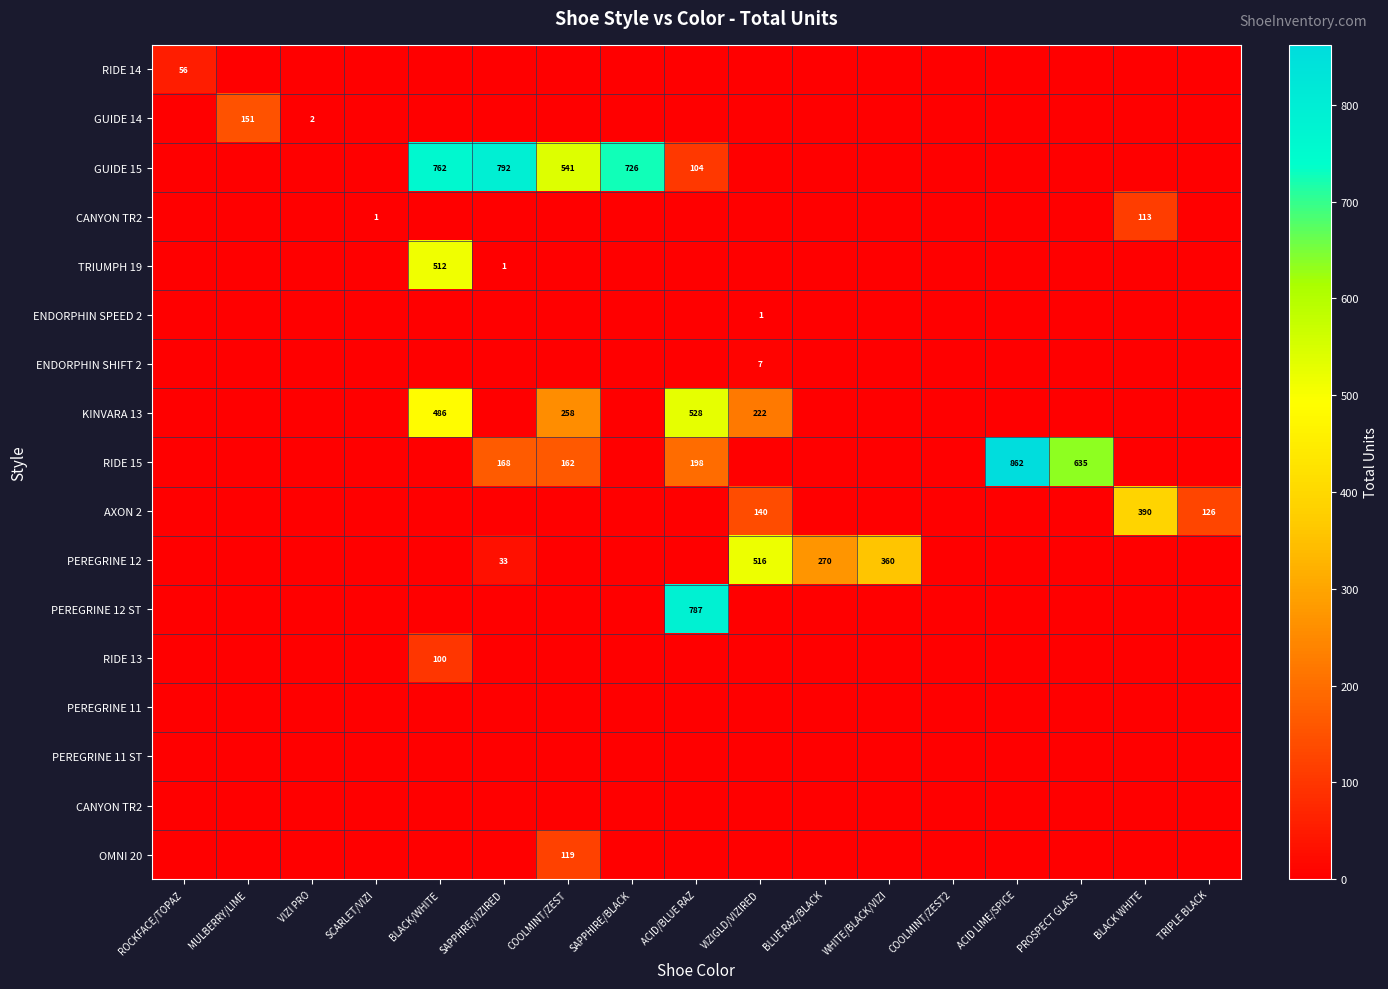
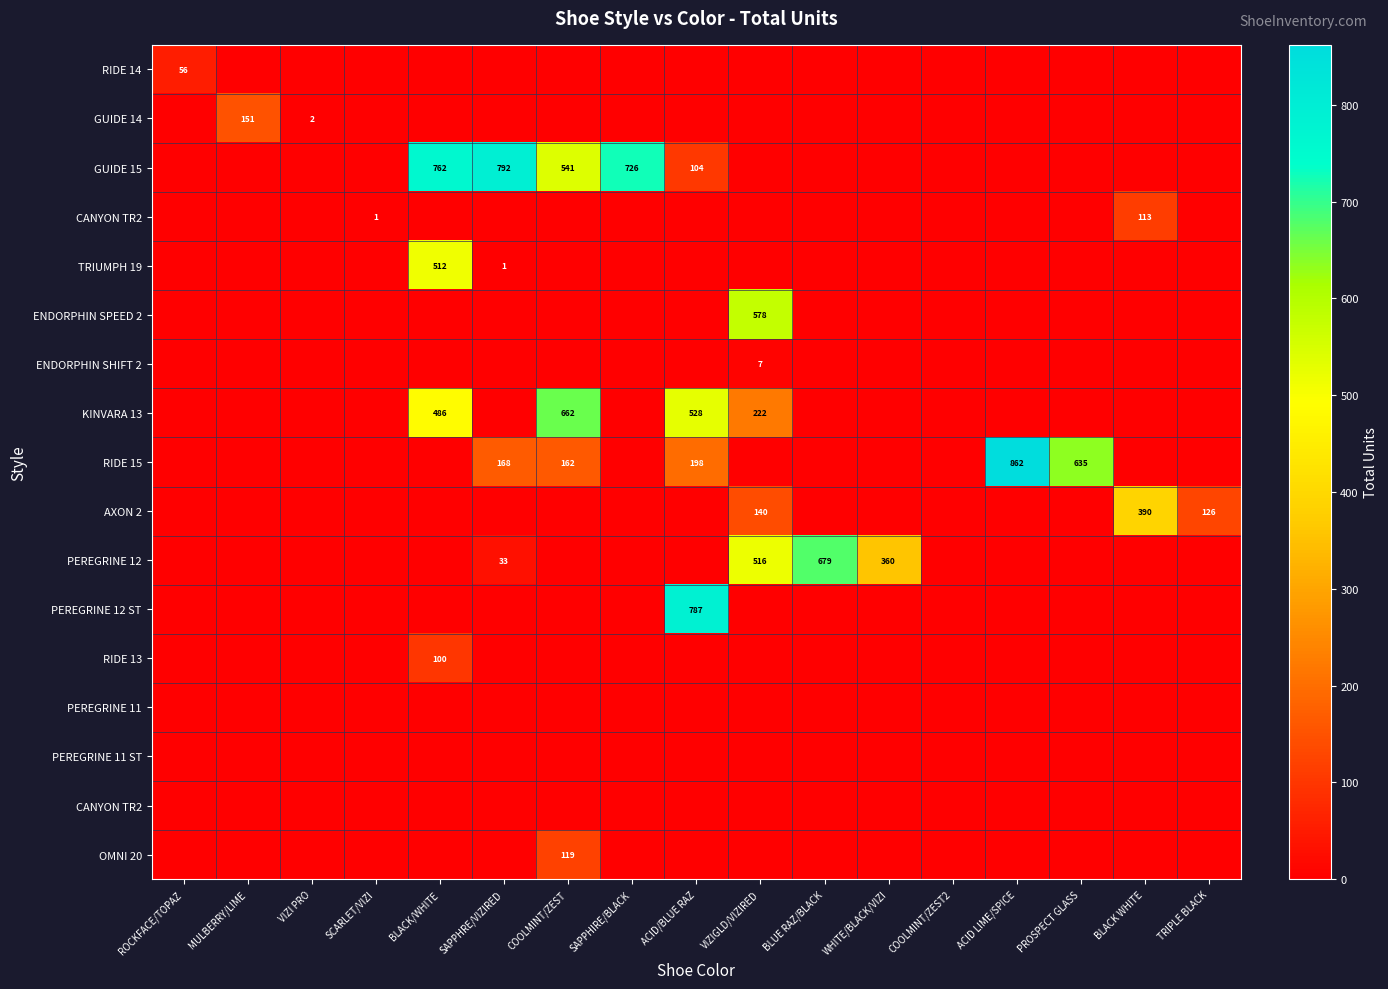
ENDORPHIN SPEED 2, VIZIGLD/VIZIRED: 1 -> 578
KINVARA 13, COOLMINT/ZEST: 258 -> 662
PEREGRINE 12, BLUE RAZ/BLACK: 270 -> 679
